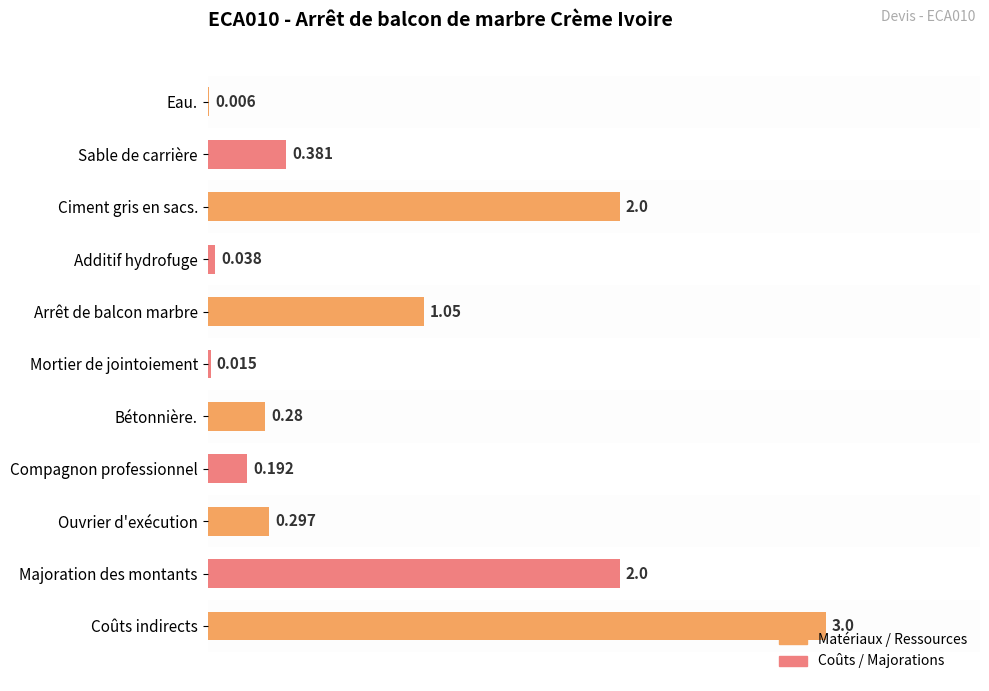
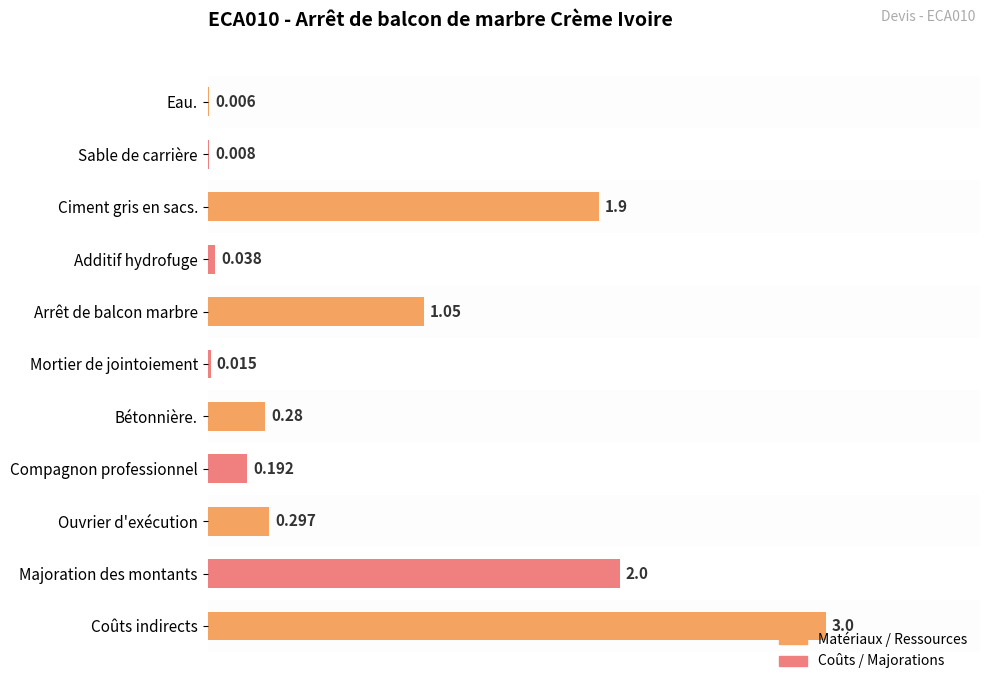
Sable de carrière: 0.381 -> 0.008
Ciment gris en sacs.: 2.0 -> 1.9
